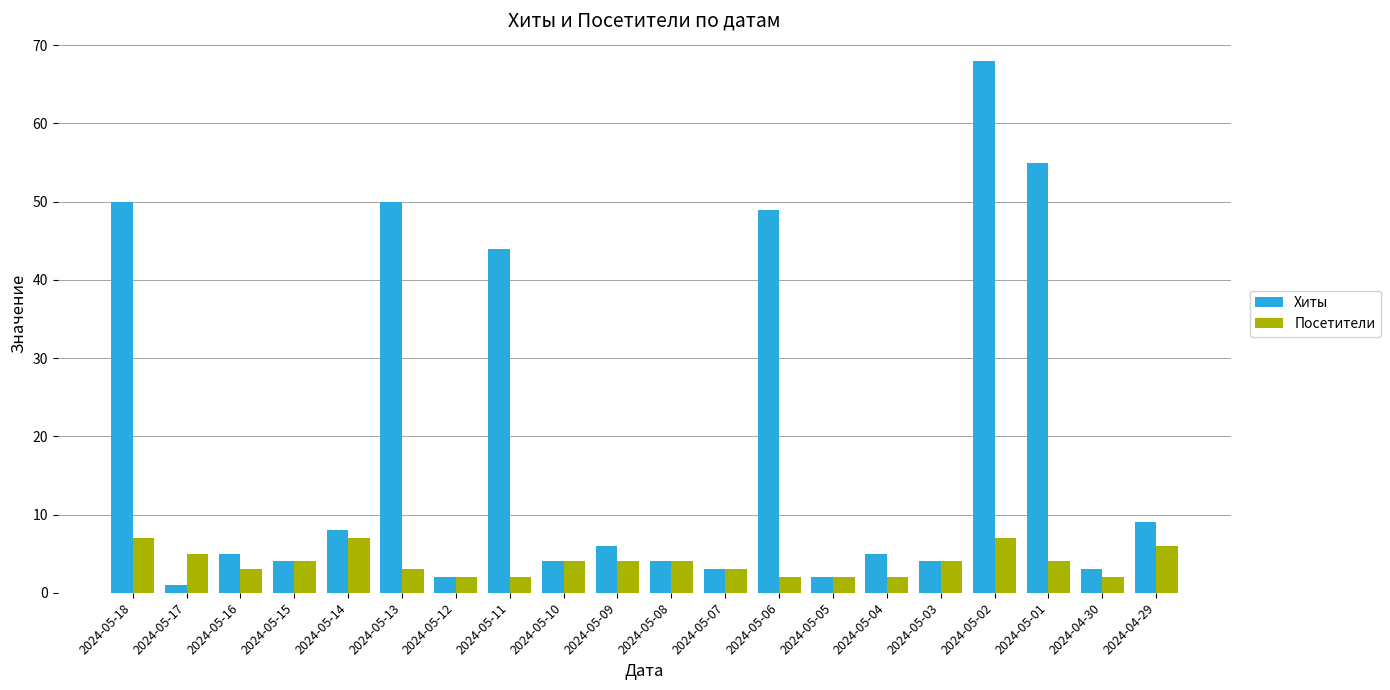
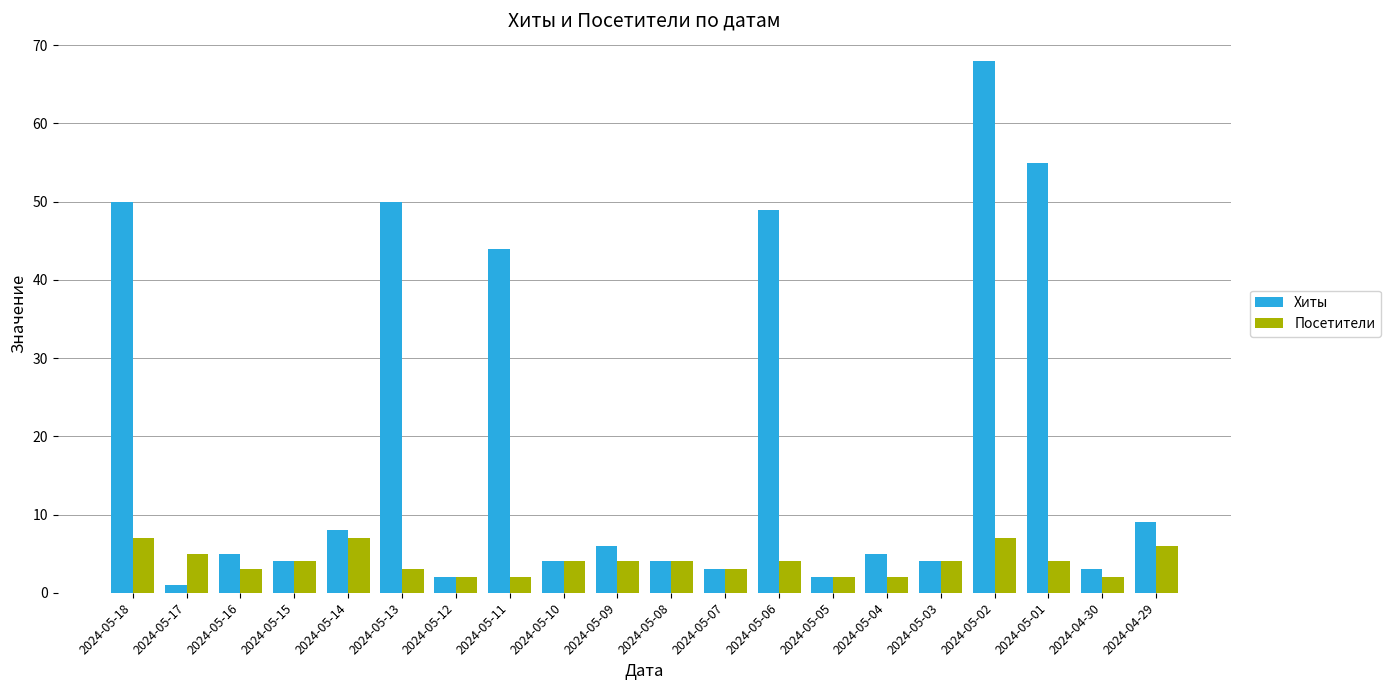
Посетители, 2024-05-06: 2 -> 4
